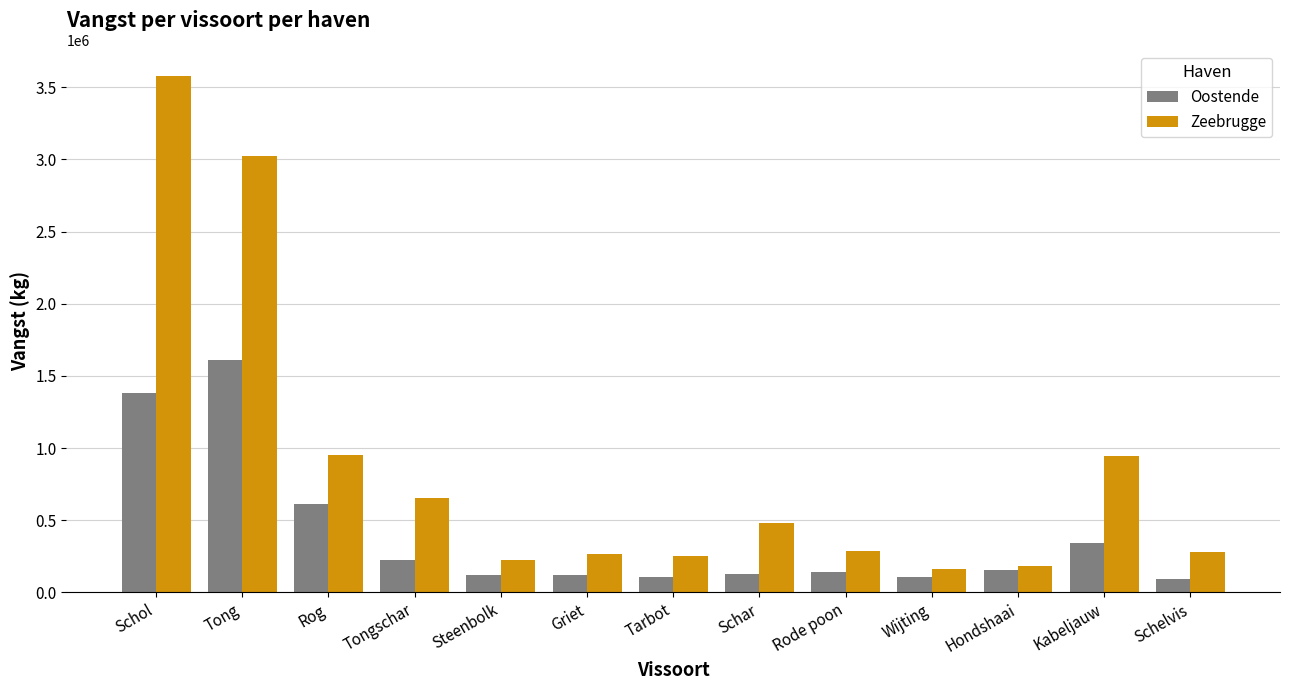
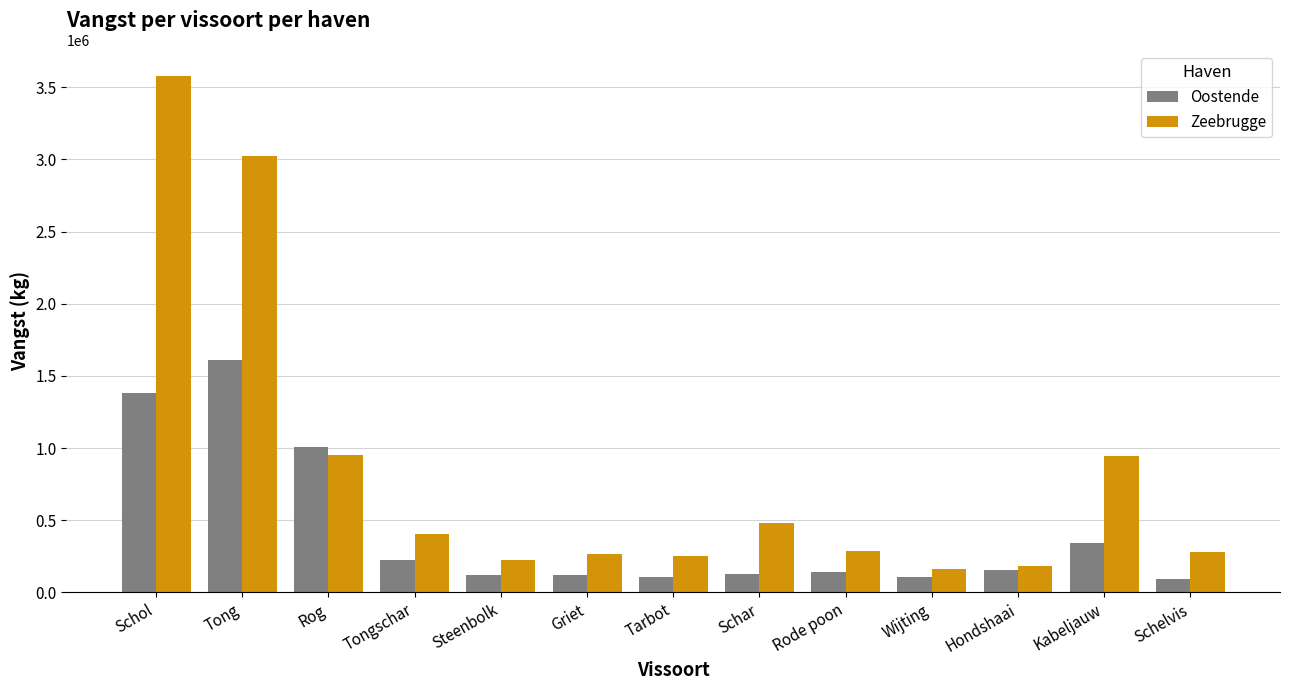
Oostende, Rog: 610000 -> 1010000
Zeebrugge, Tongschar: 650000 -> 400000
